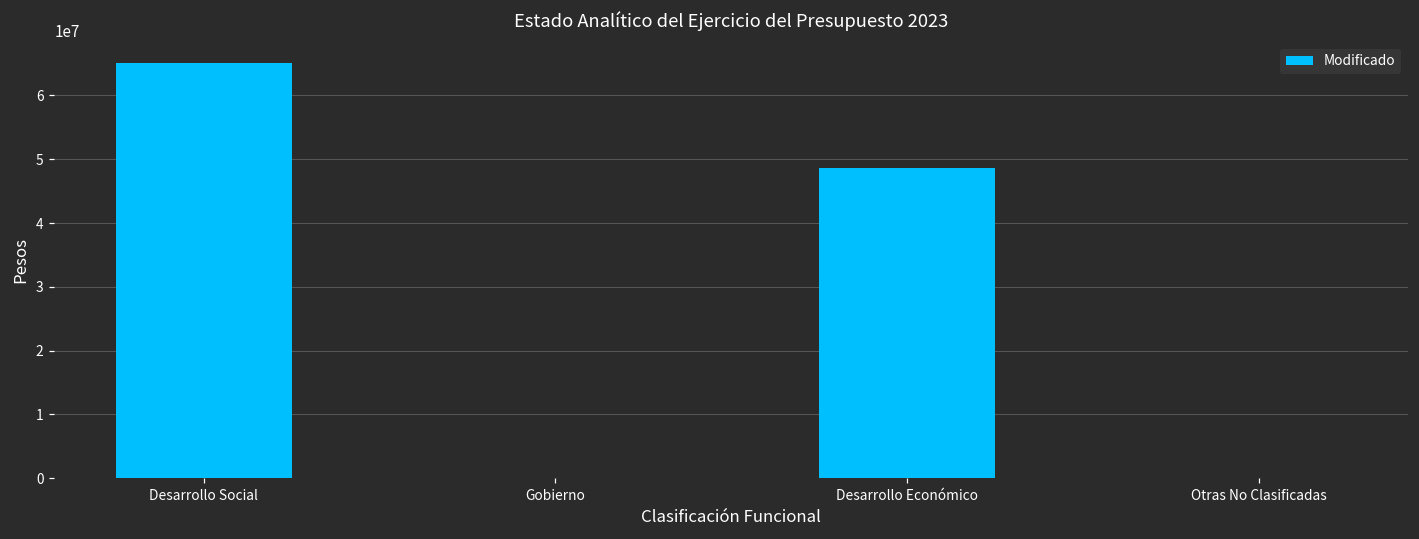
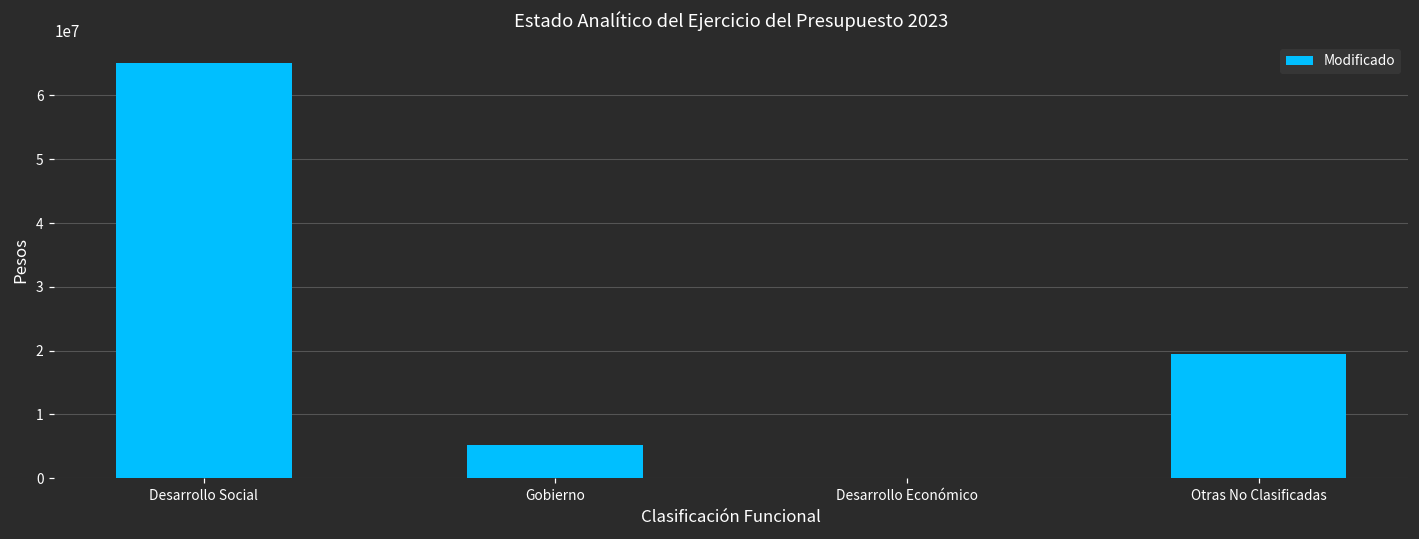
Gobierno: 0 -> 5000000
Desarrollo Económico: 49000000 -> 0
Otras No Clasificadas: 0 -> 20000000
